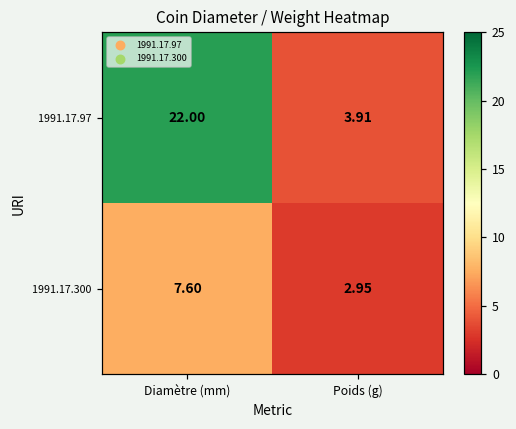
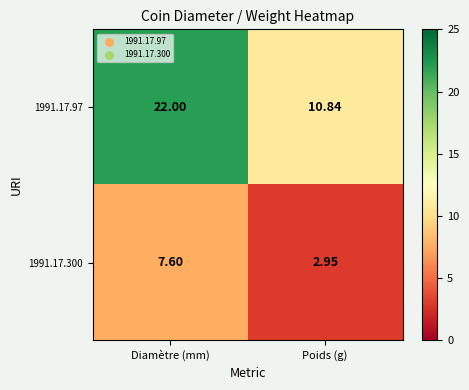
1991.17.97, Poids (g): 3.91 -> 10.84
